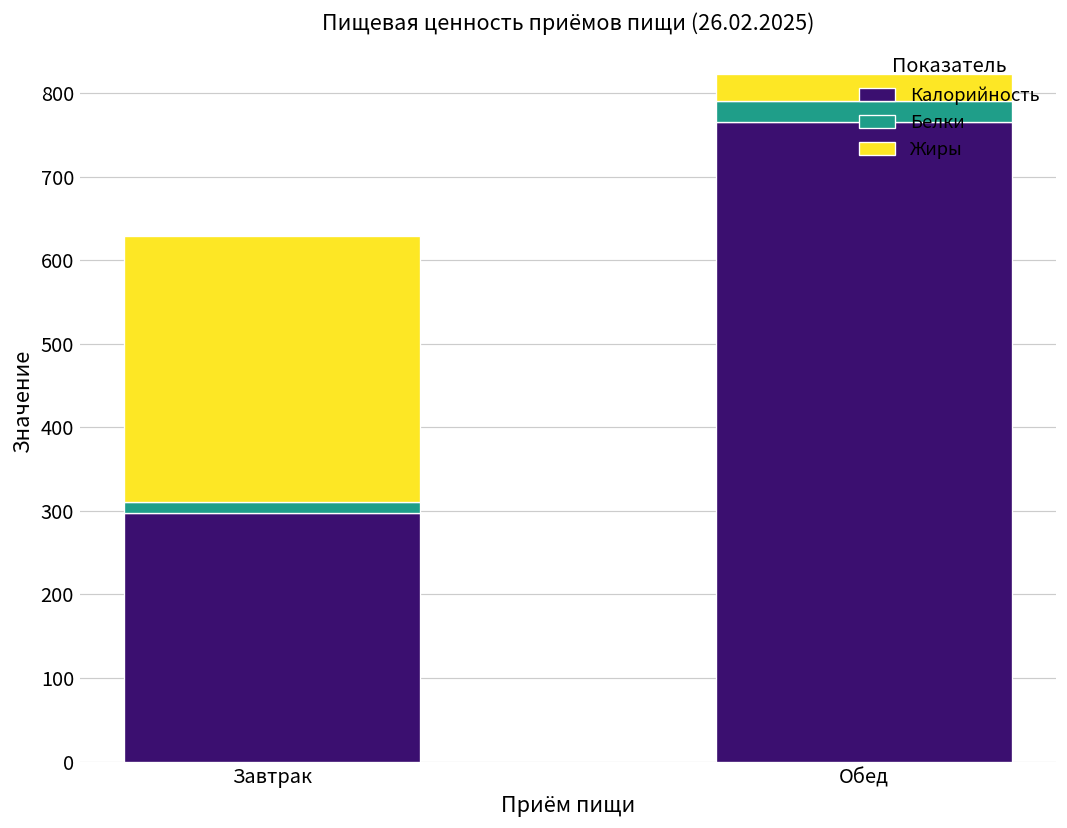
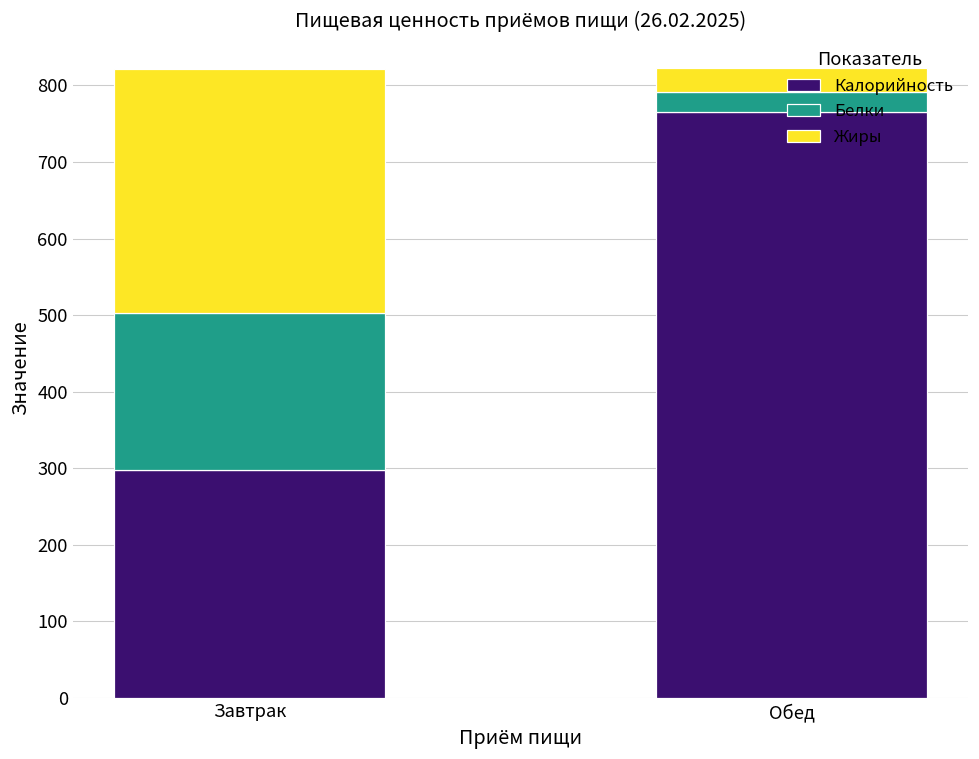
Белки, Завтрак: 10 -> 200
